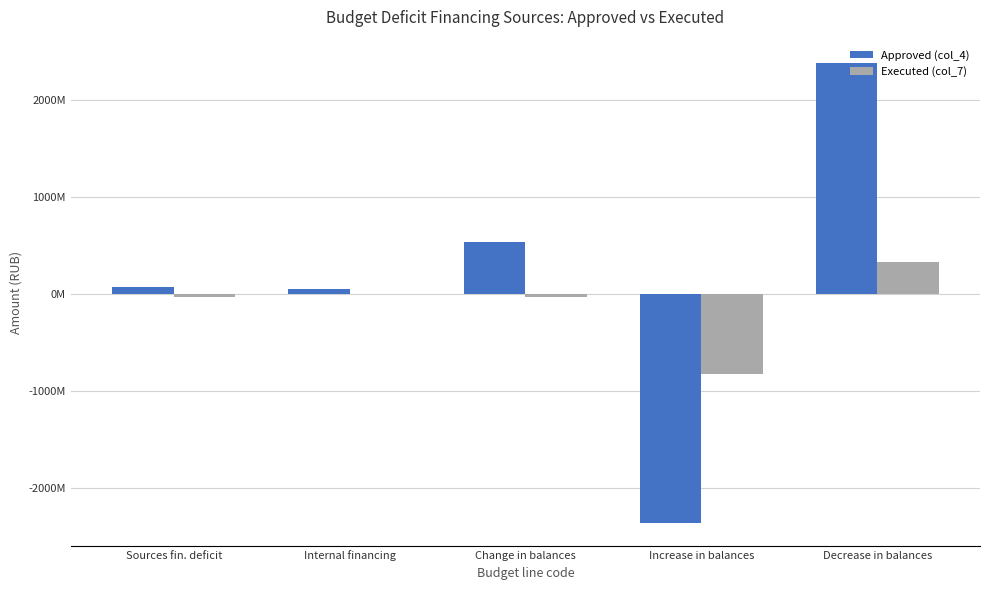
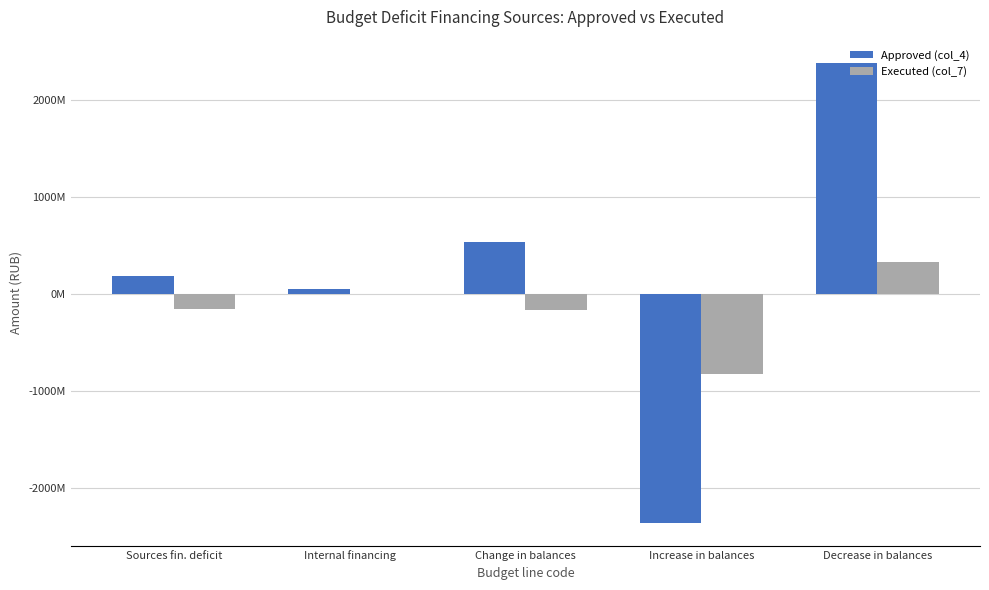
Approved (col_4), Sources fin. deficit: 100000000 -> 200000000
Executed (col_7), Sources fin. deficit: 0 -> -200000000
Executed (col_7), Change in balances: 0 -> -200000000
